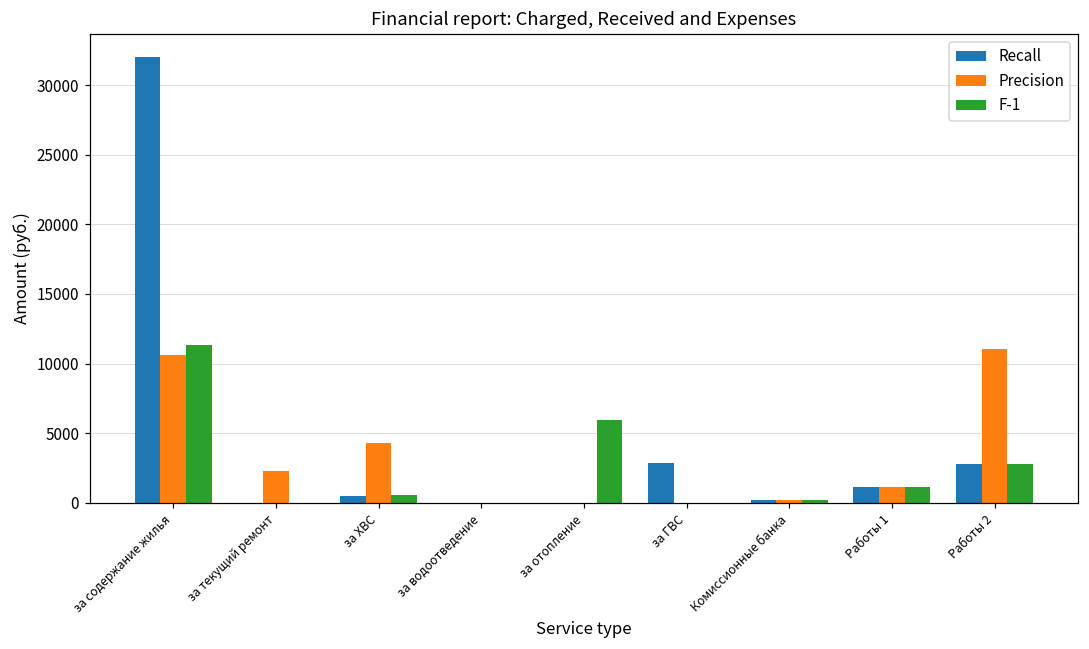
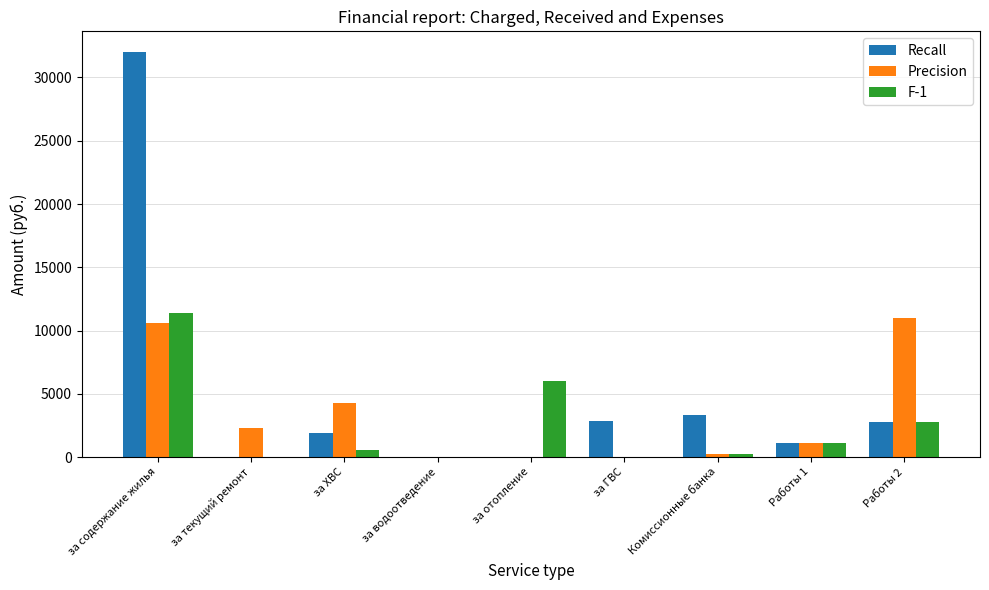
Recall, за ХВС: 500 -> 1900
Recall, Комиссионные банка: 200 -> 3400
